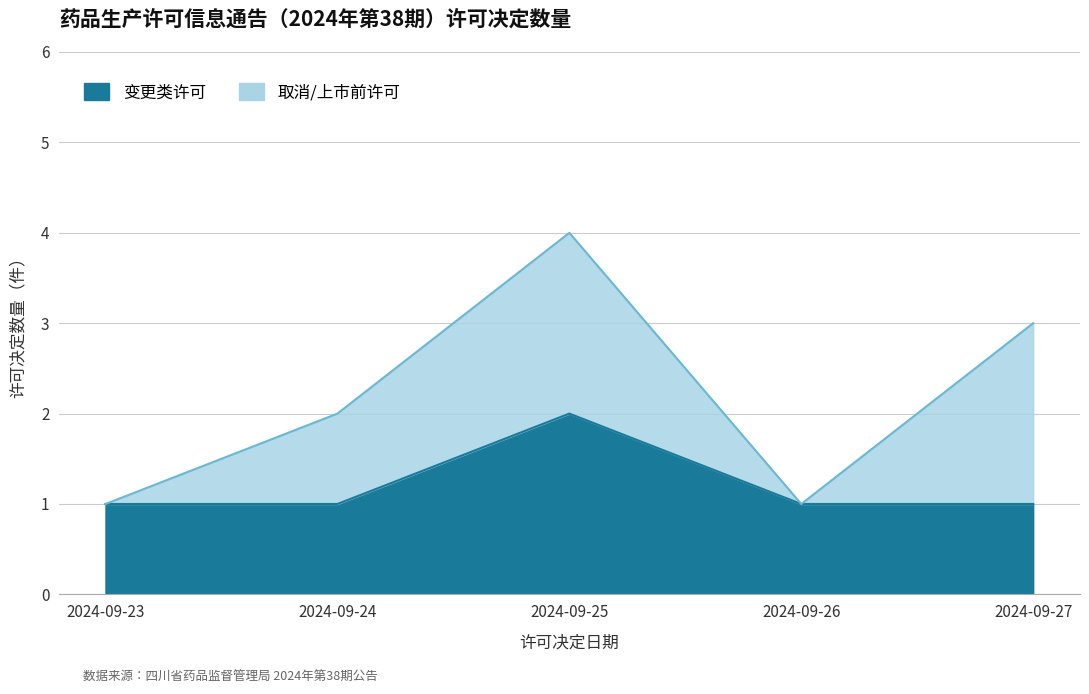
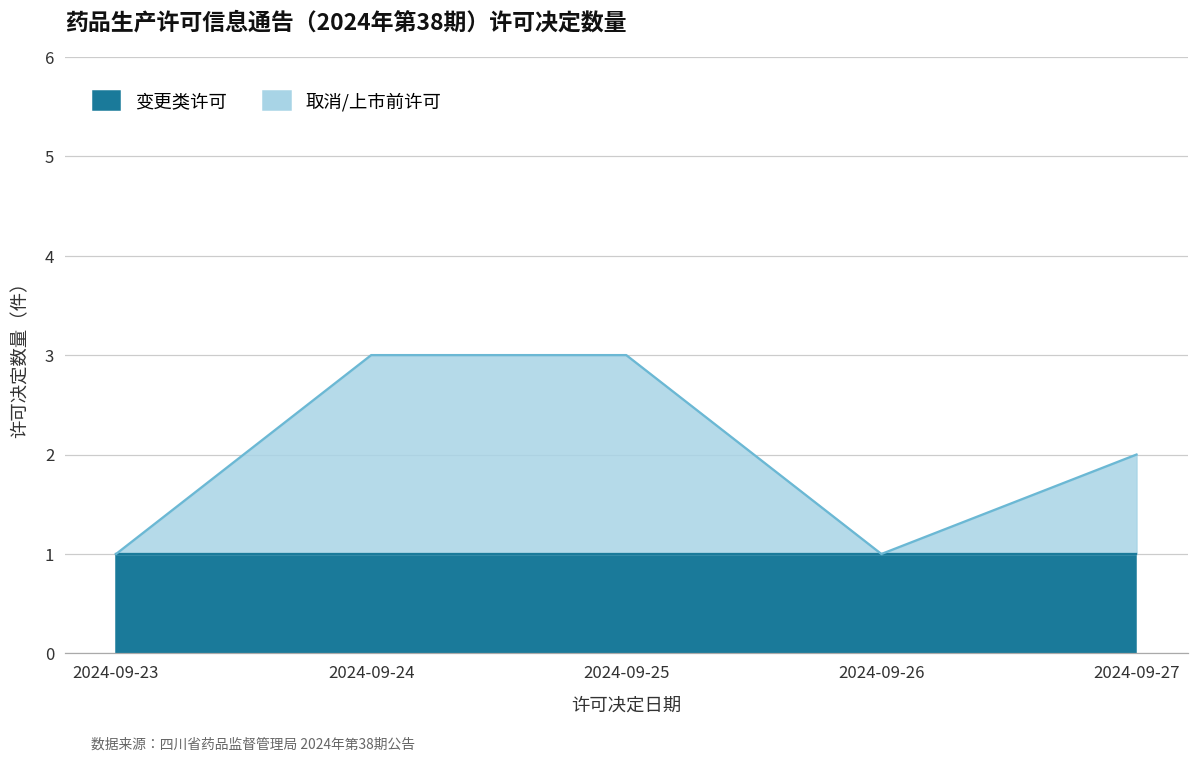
取消/上市前许可, 2024-09-24: 1 -> 2
变更类许可, 2024-09-25: 2 -> 1
取消/上市前许可, 2024-09-27: 2 -> 1
